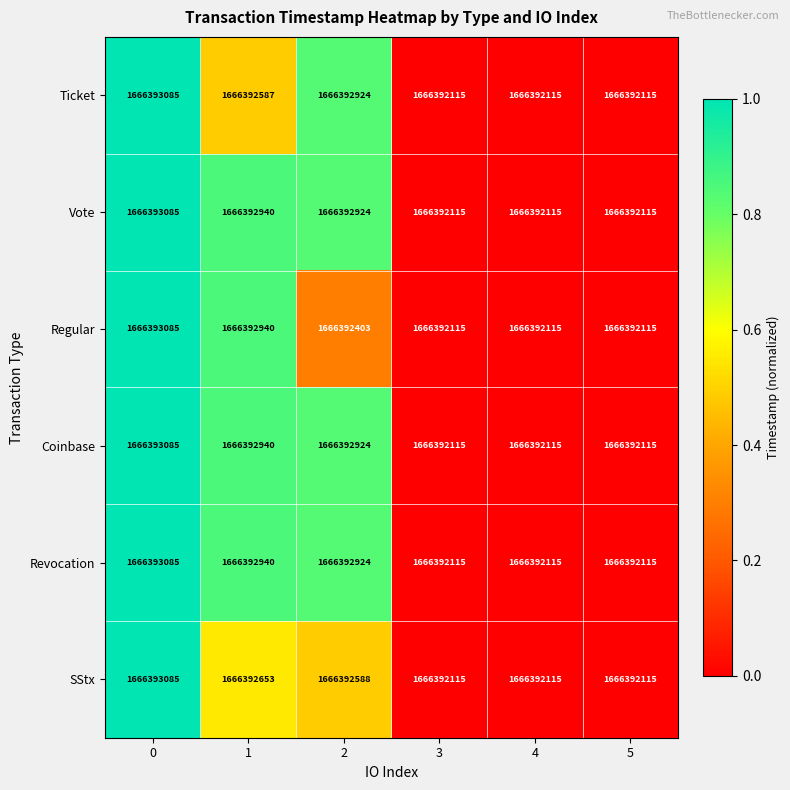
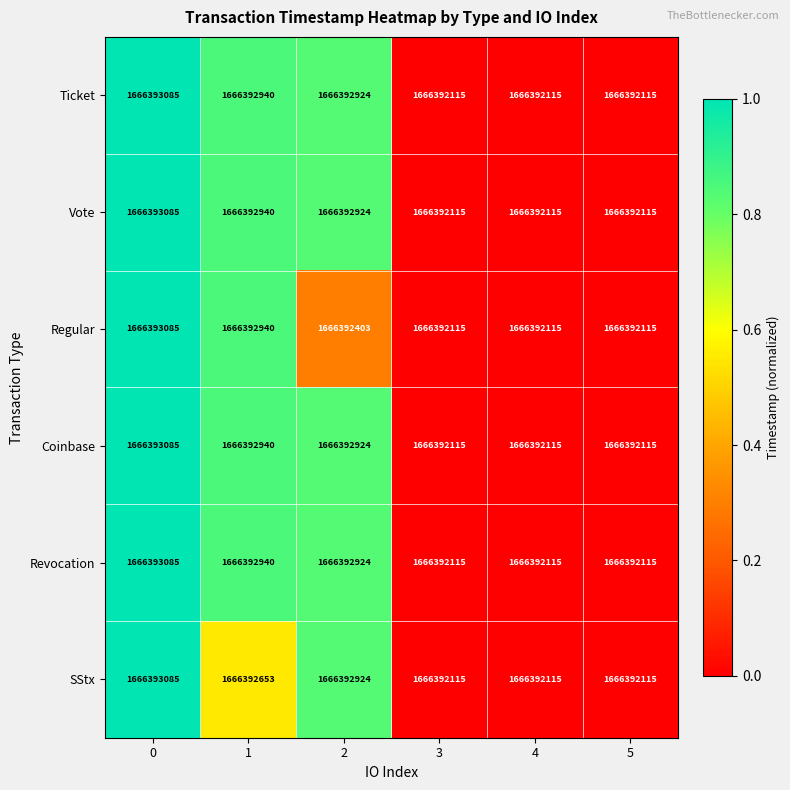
Ticket, 1: 1666392587 -> 1666392940
SStx, 2: 1666392588 -> 1666392924
